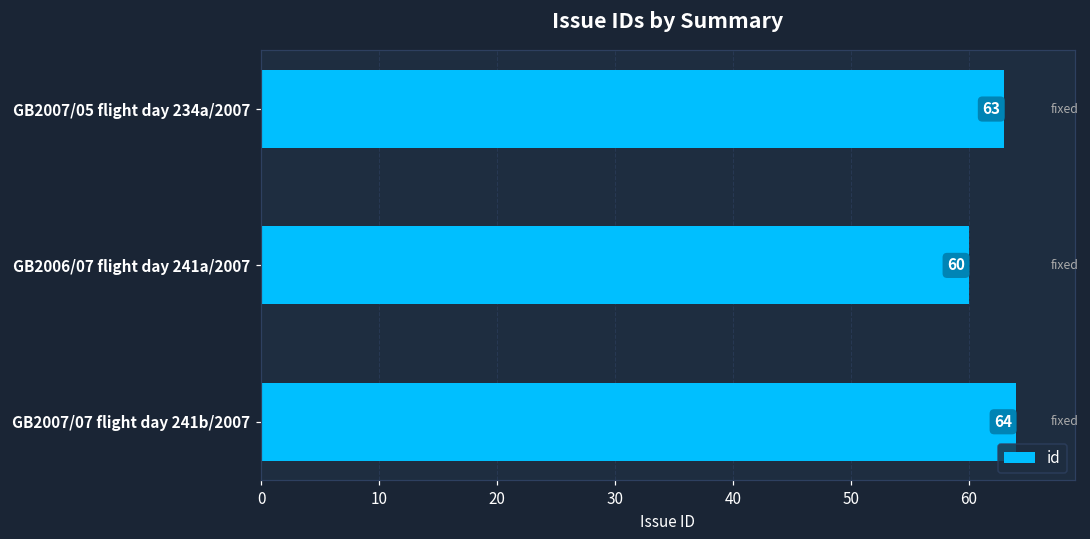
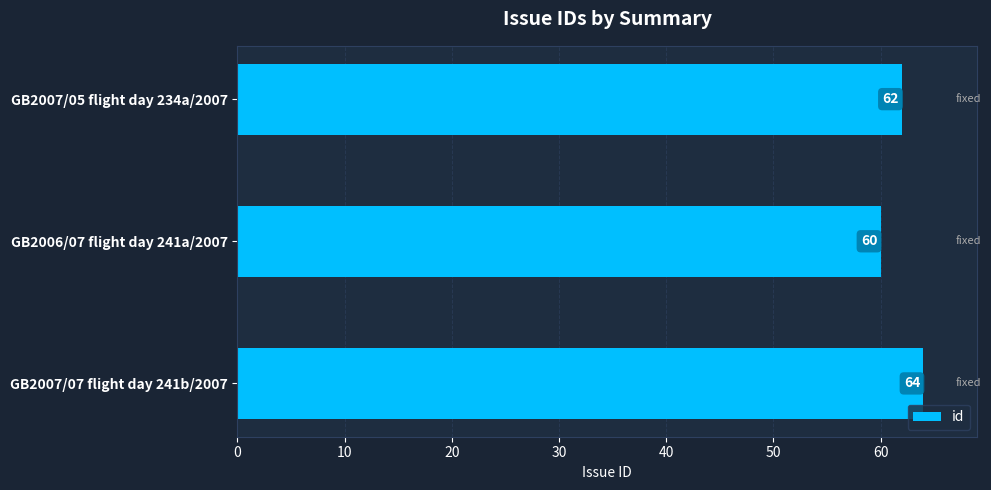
GB2007/05 flight day 234a/2007: 63 -> 62
